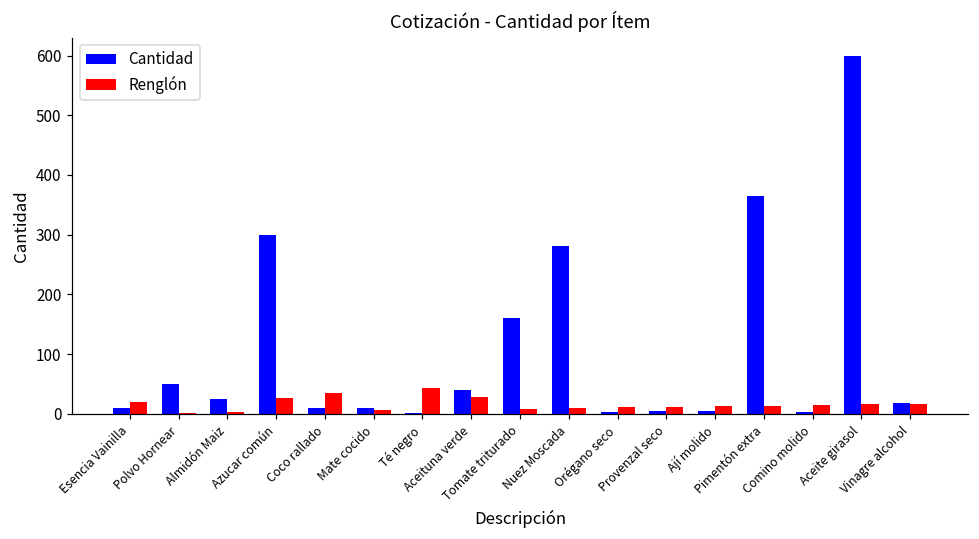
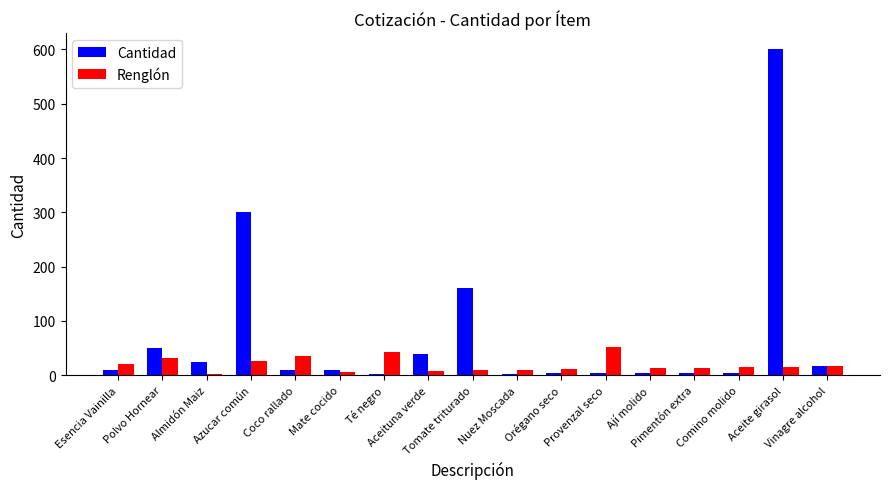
Renglón, Polvo Hornear: 0 -> 30
Renglón, Aceituna verde: 30 -> 10
Cantidad, Nuez Moscada: 280 -> 0
Renglón, Provenzal seco: 10 -> 50
Cantidad, Pimentón extra: 360 -> 0
